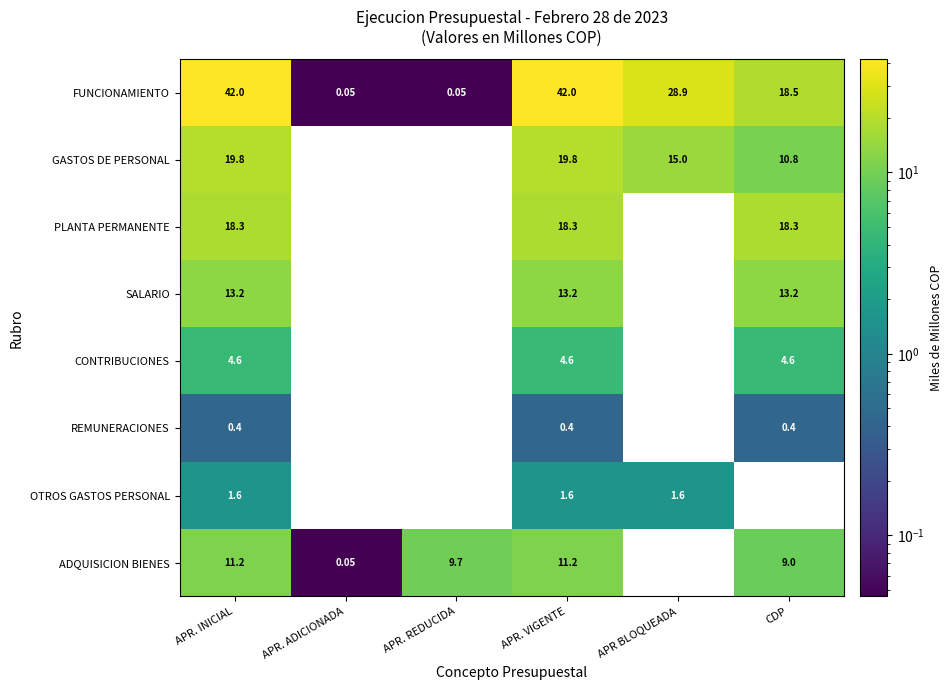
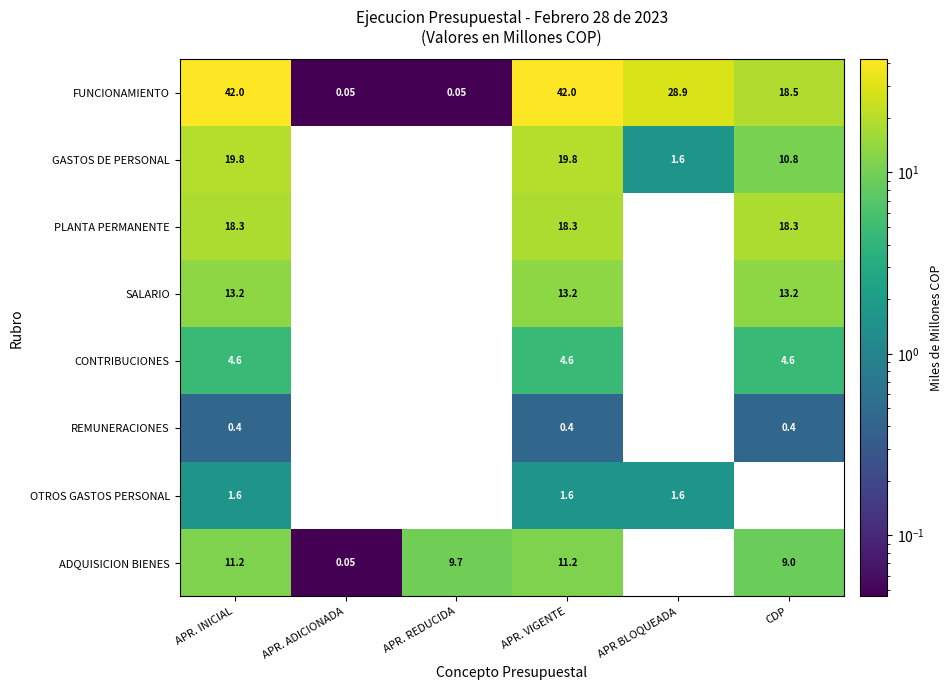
GASTOS DE PERSONAL, APR BLOQUEADA: 15.0 -> 1.6
